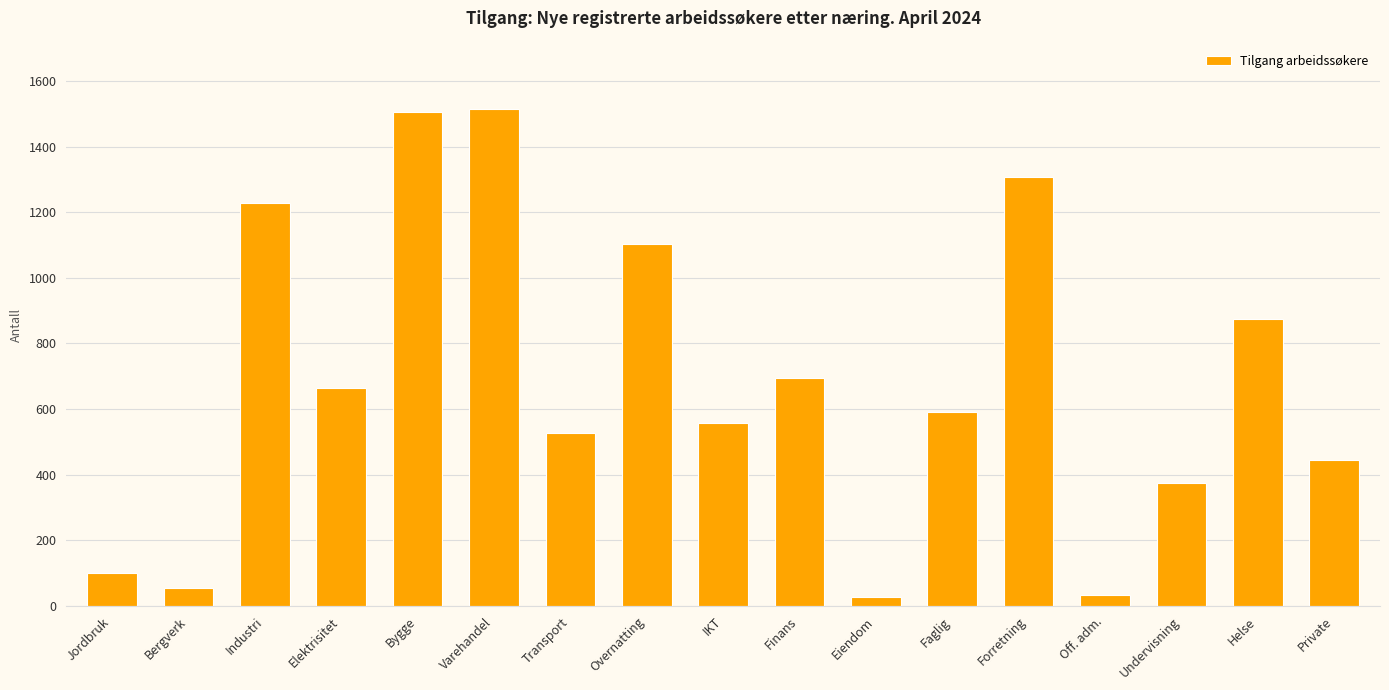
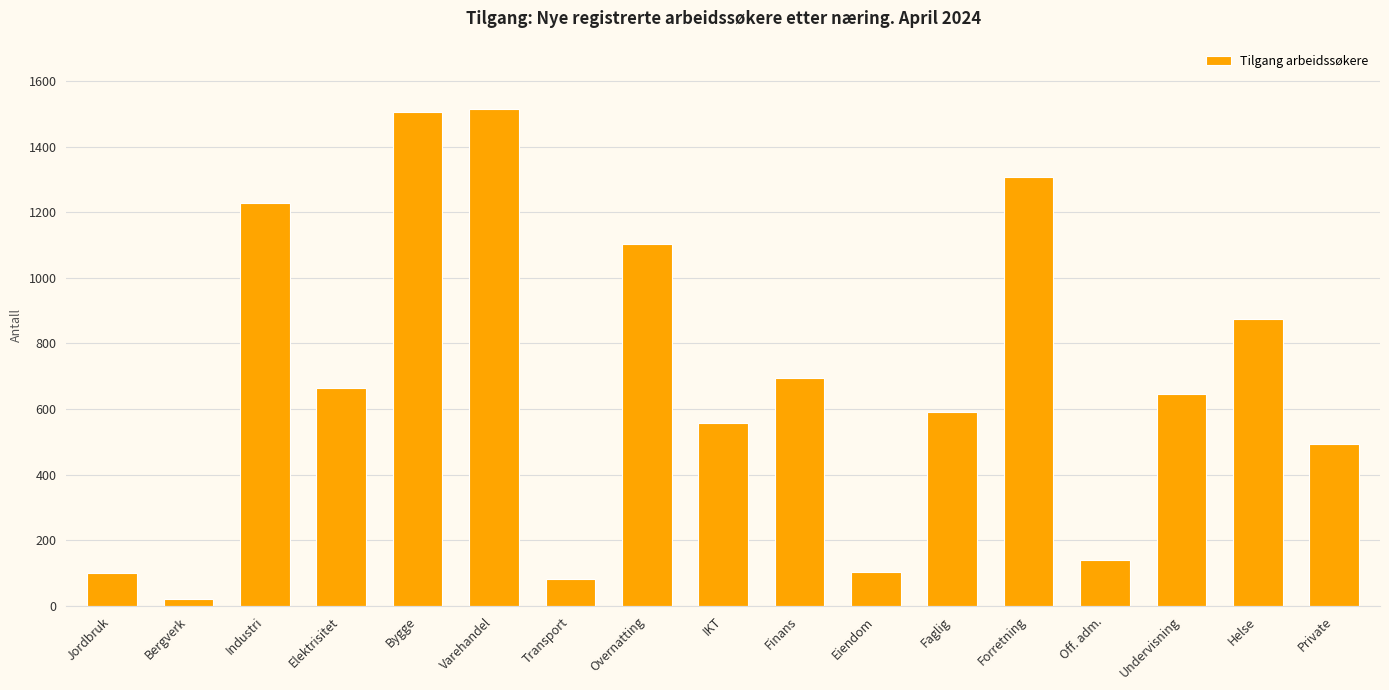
Bergverk: 60 -> 20
Transport: 530 -> 80
Eiendom: 30 -> 110
Off. adm.: 40 -> 140
Undervisning: 370 -> 650
Private: 440 -> 490
